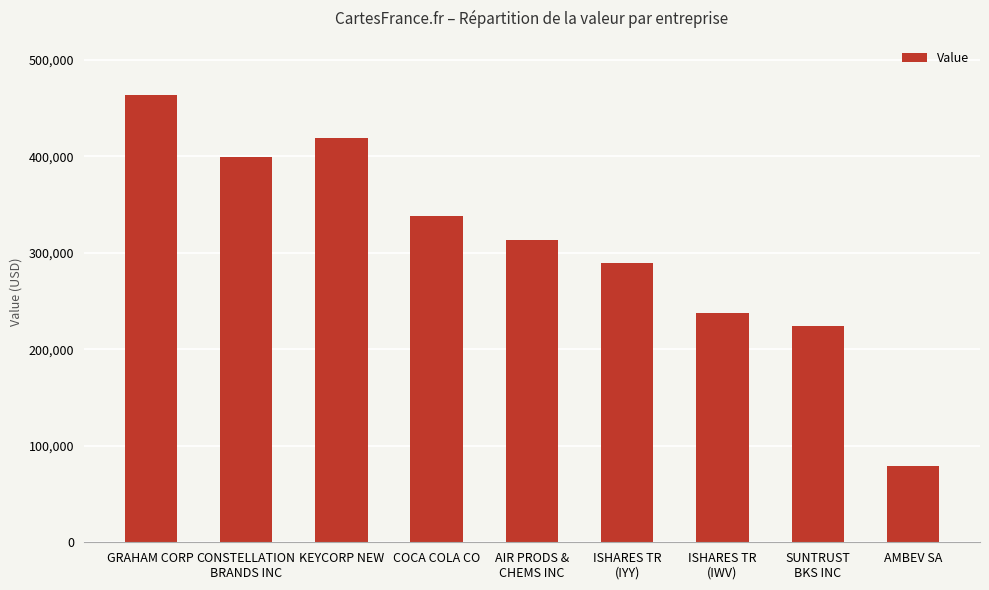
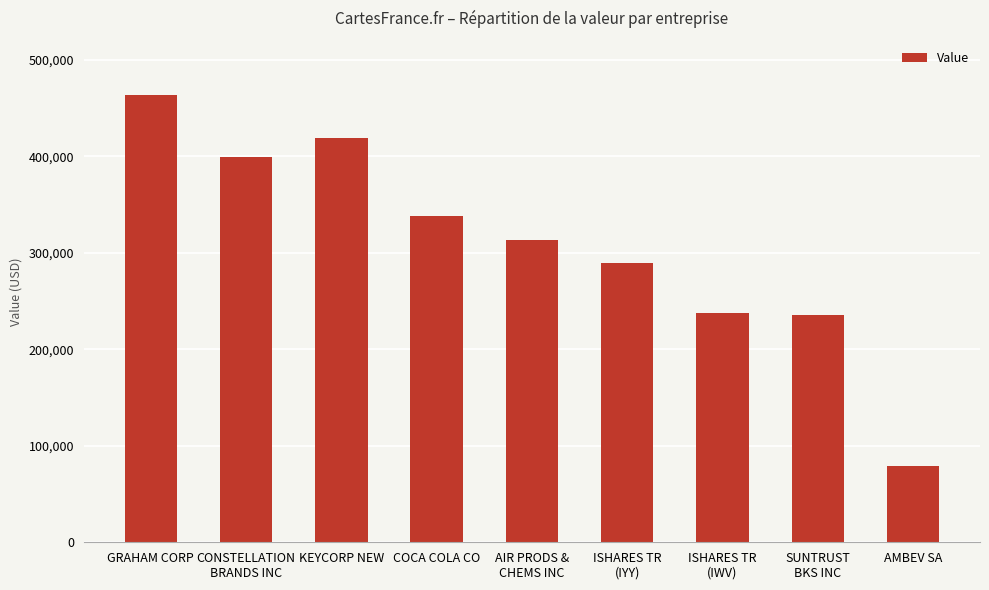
SUNTRUST BKS INC: 220,000 -> 240,000
